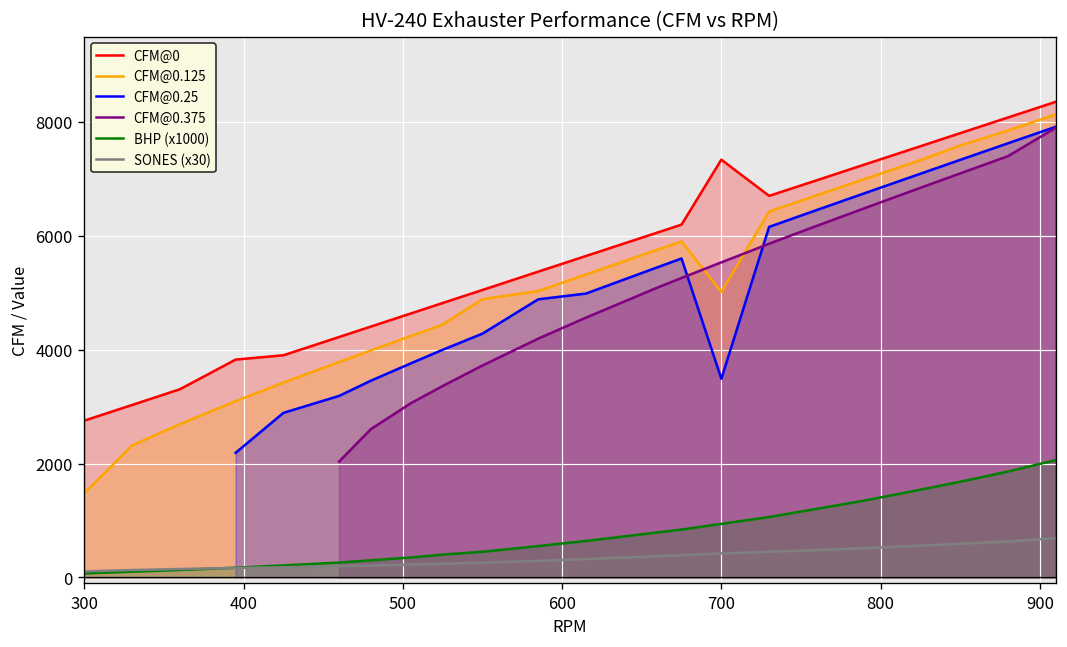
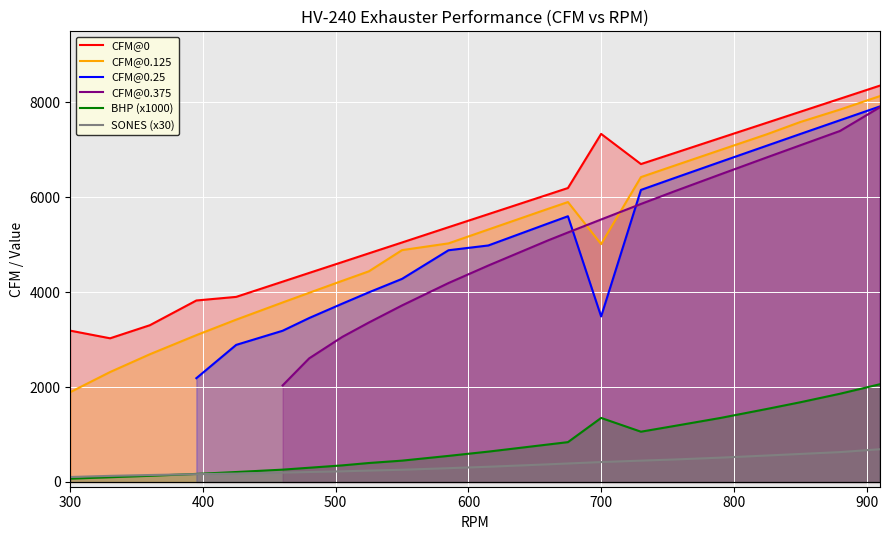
CFM@0, 300: 2800 -> 3200
CFM@0.125, 300: 1500 -> 1900
BHP (x1000), 700: 900 -> 1400
